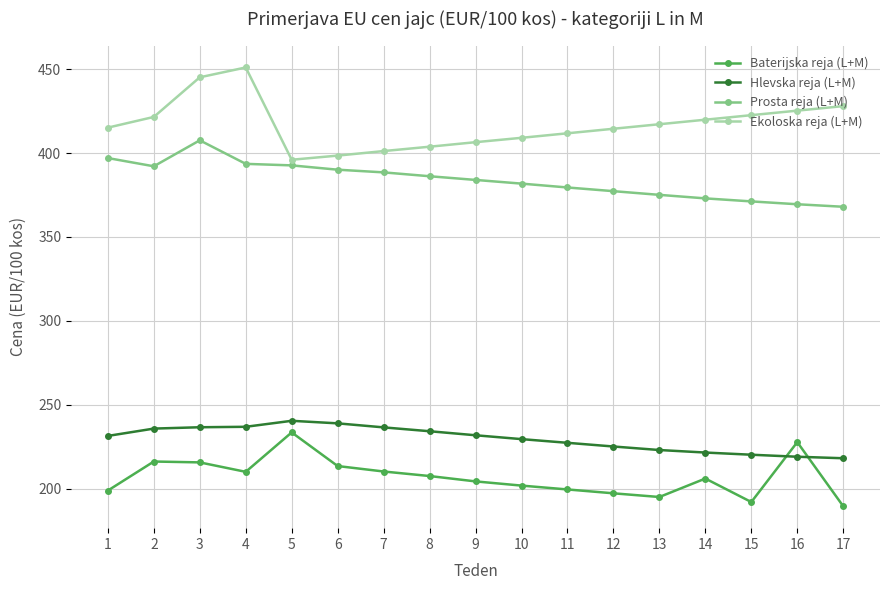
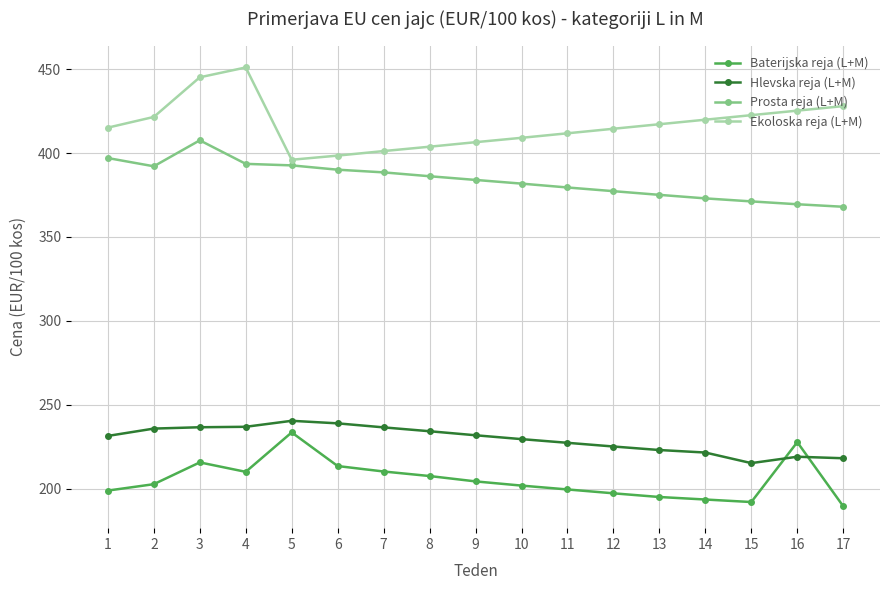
Baterijska reja (L+M), 2: 216 -> 203
Baterijska reja (L+M), 14: 206 -> 194
Hlevska reja (L+M), 15: 220 -> 215
